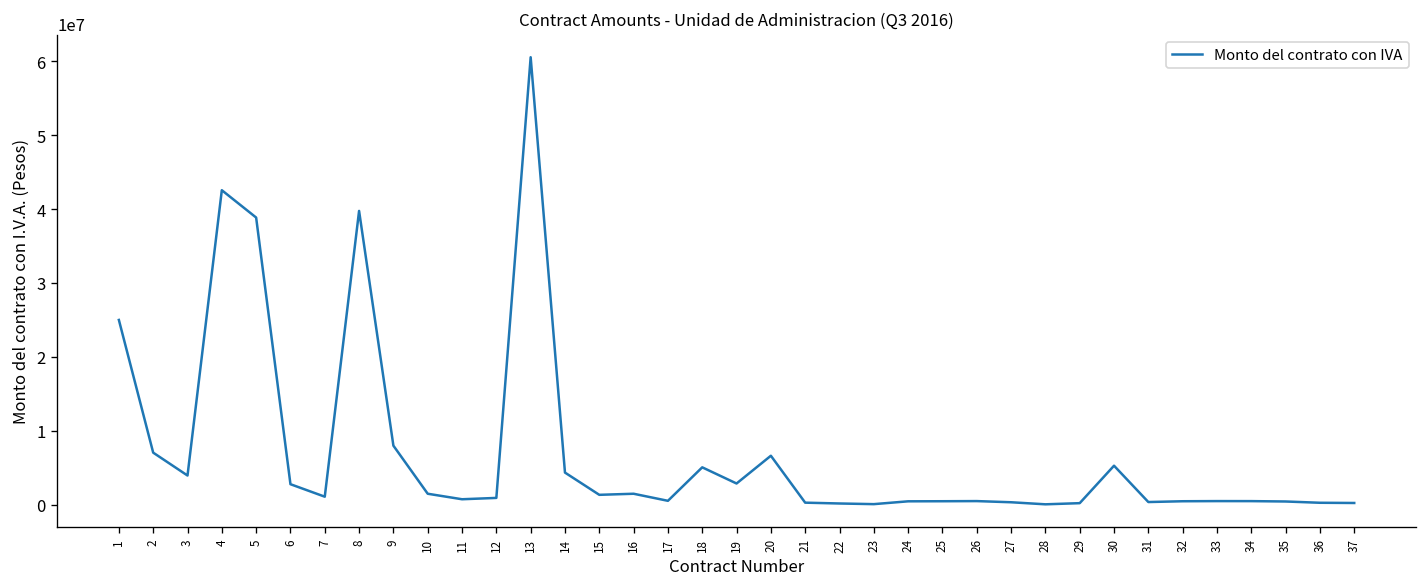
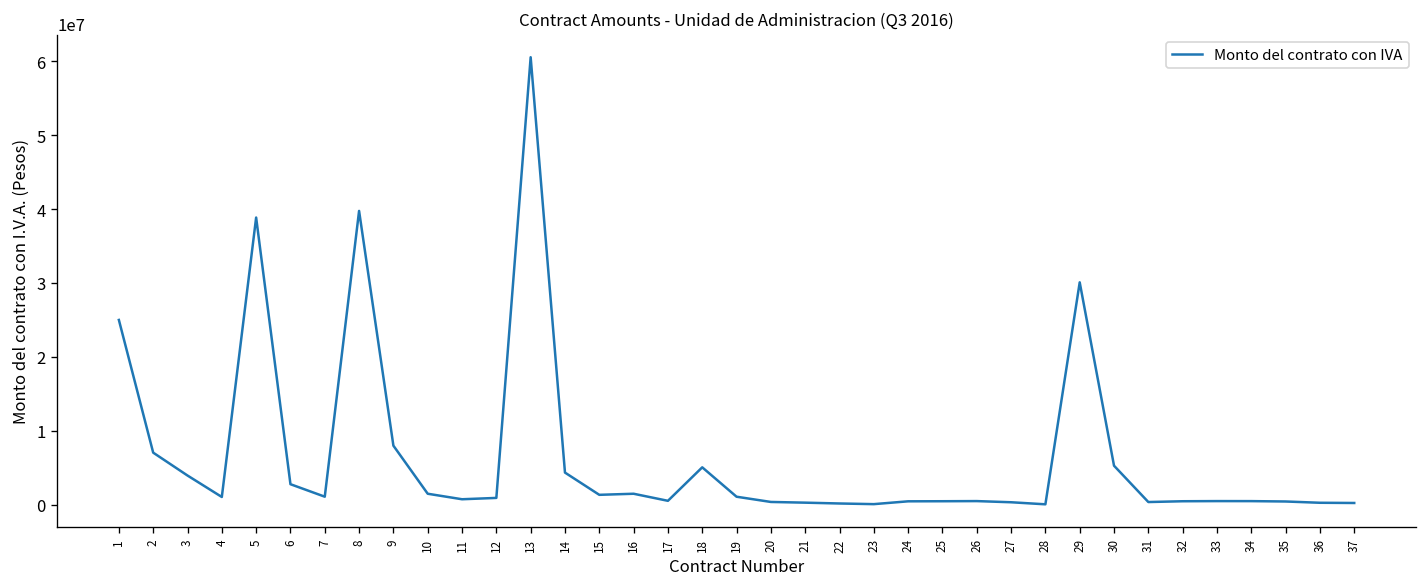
4: 43000000 -> 1000000
19: 3000000 -> 1000000
20: 7000000 -> 0
29: 0 -> 30000000
